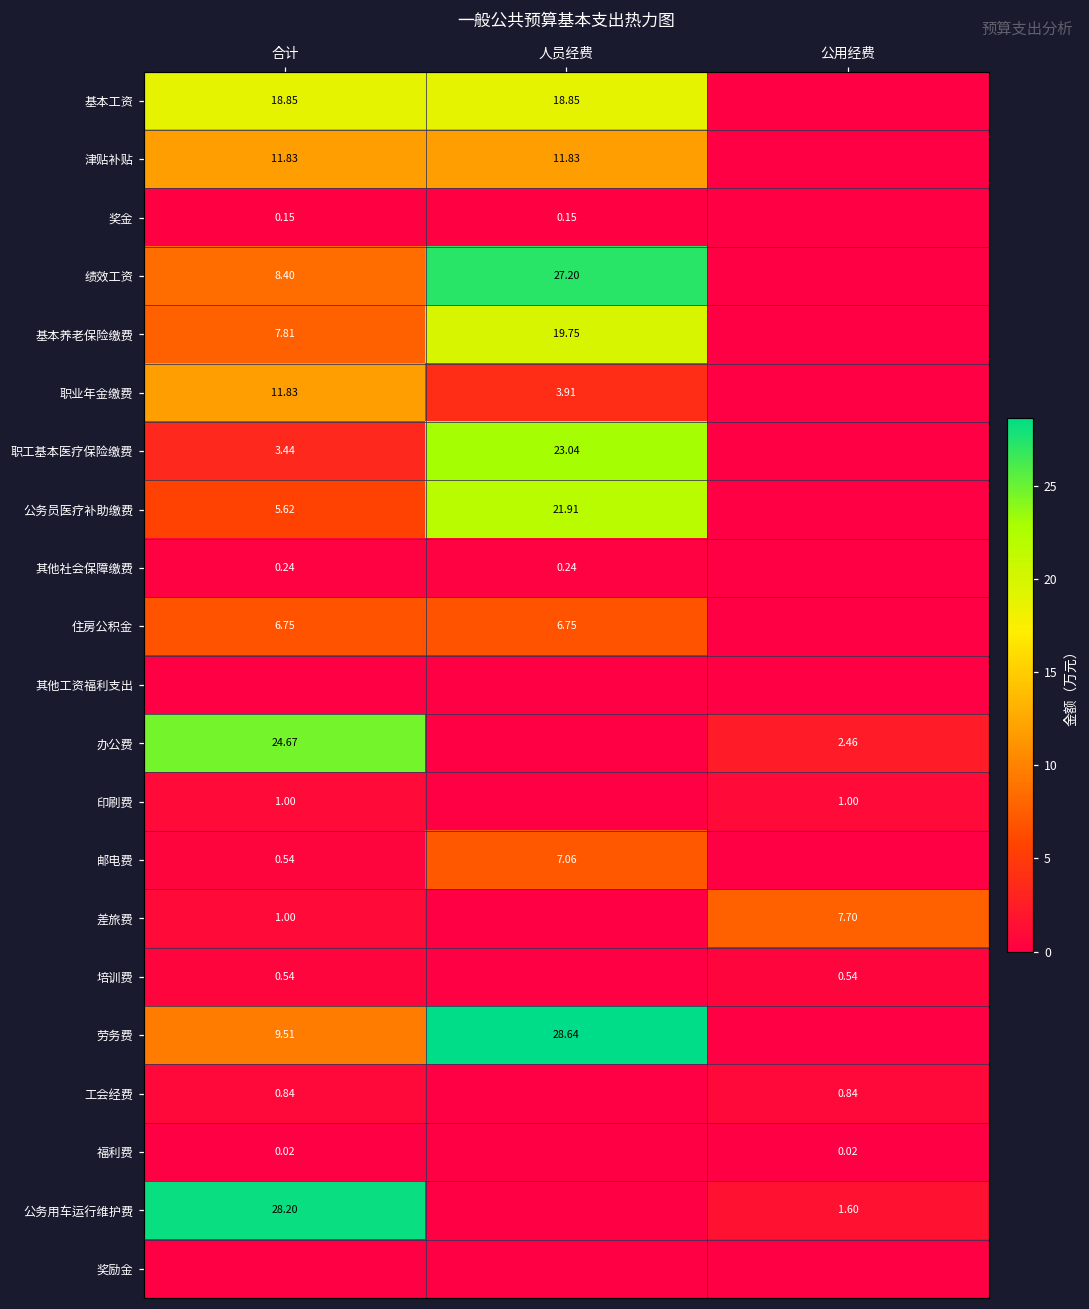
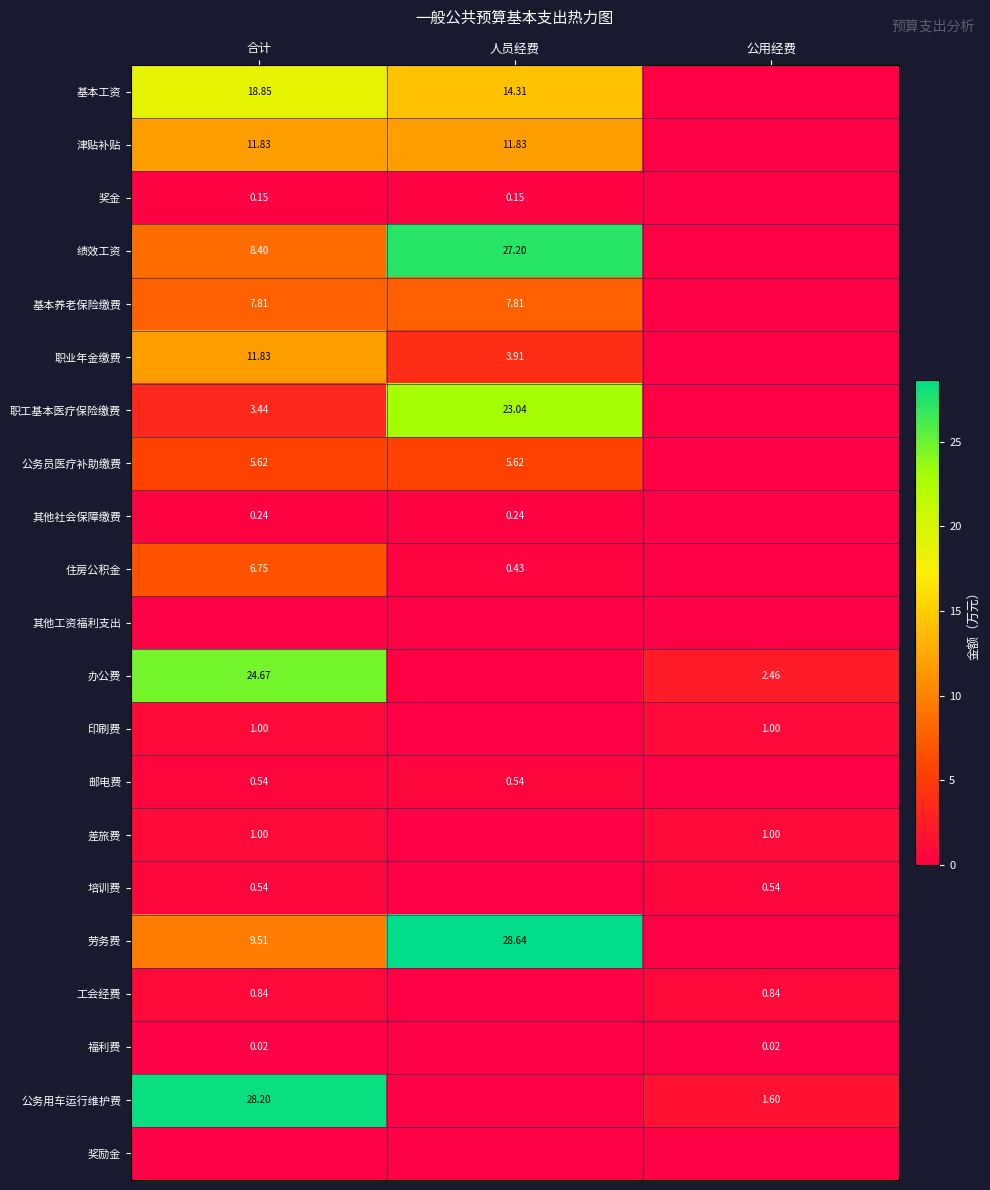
基本工资, 人员经费: 18.85 -> 14.31
基本养老保险缴费, 人员经费: 19.75 -> 7.81
公务员医疗补助缴费, 人员经费: 21.91 -> 5.62
住房公积金, 人员经费: 6.75 -> 0.43
邮电费, 人员经费: 7.06 -> 0.54
差旅费, 公用经费: 7.70 -> 1.00
